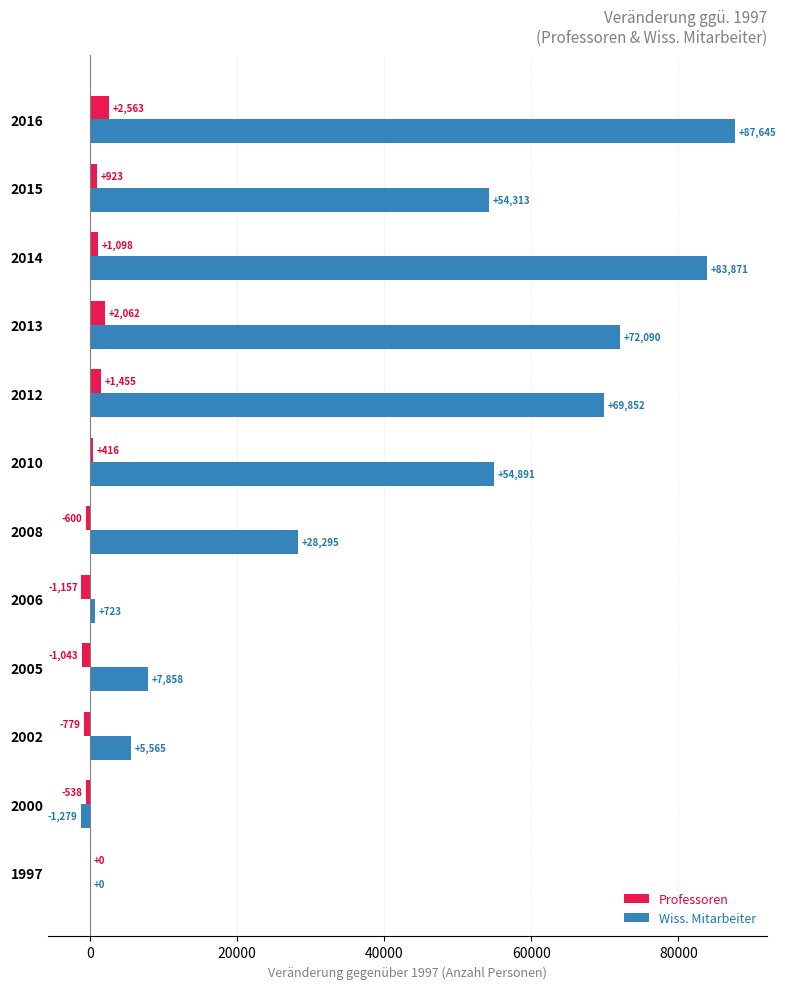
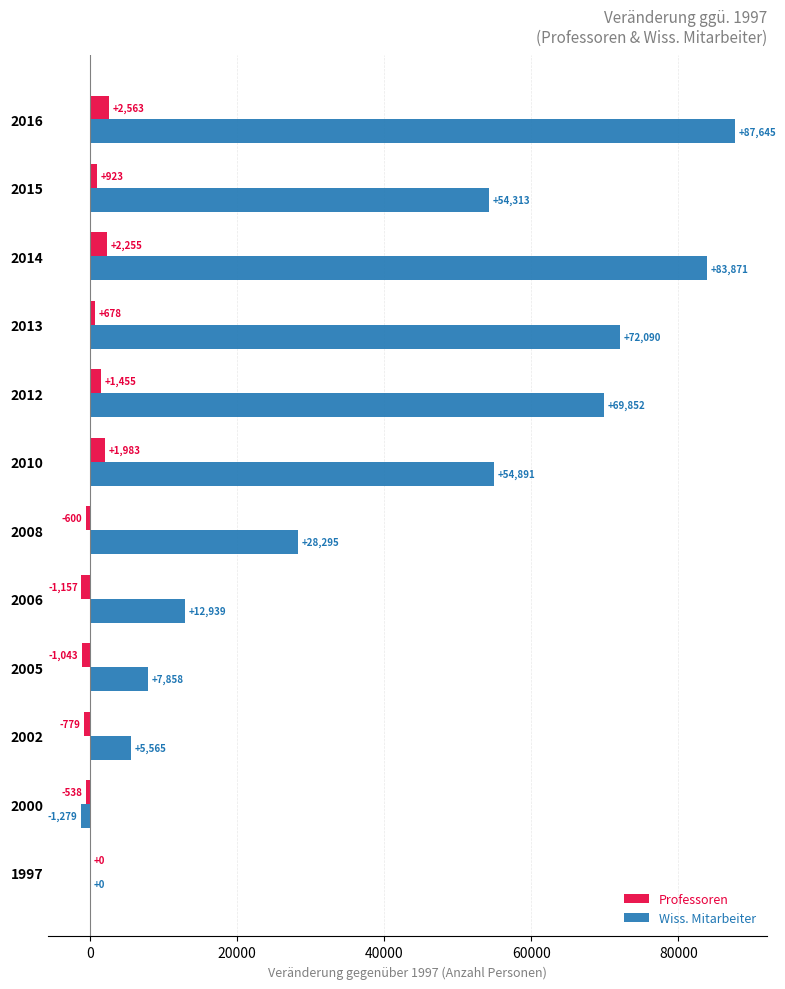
Professoren, 2014: +1,098 -> +2,255
Professoren, 2013: +2,062 -> +678
Professoren, 2010: +416 -> +1,983
Wiss. Mitarbeiter, 2006: +723 -> +12,939
